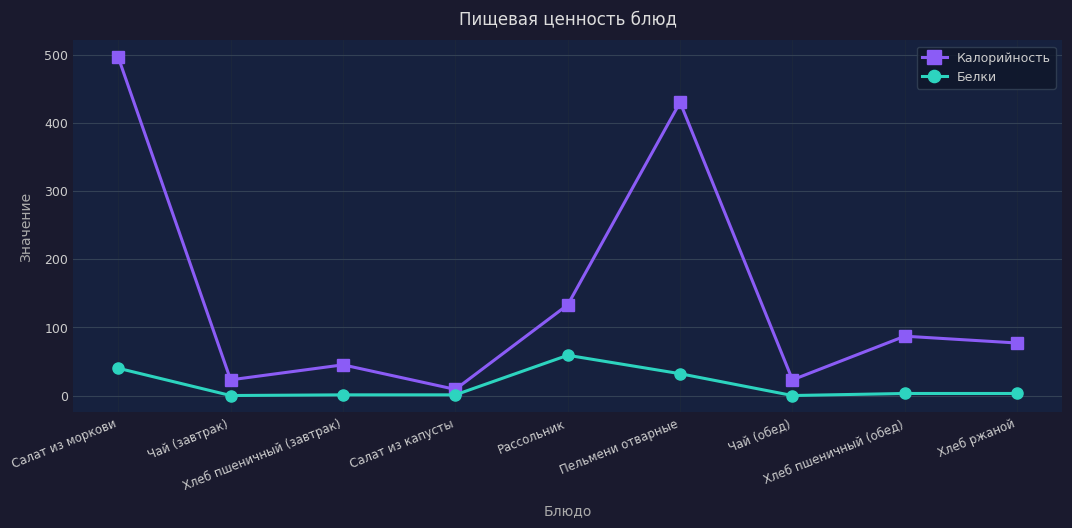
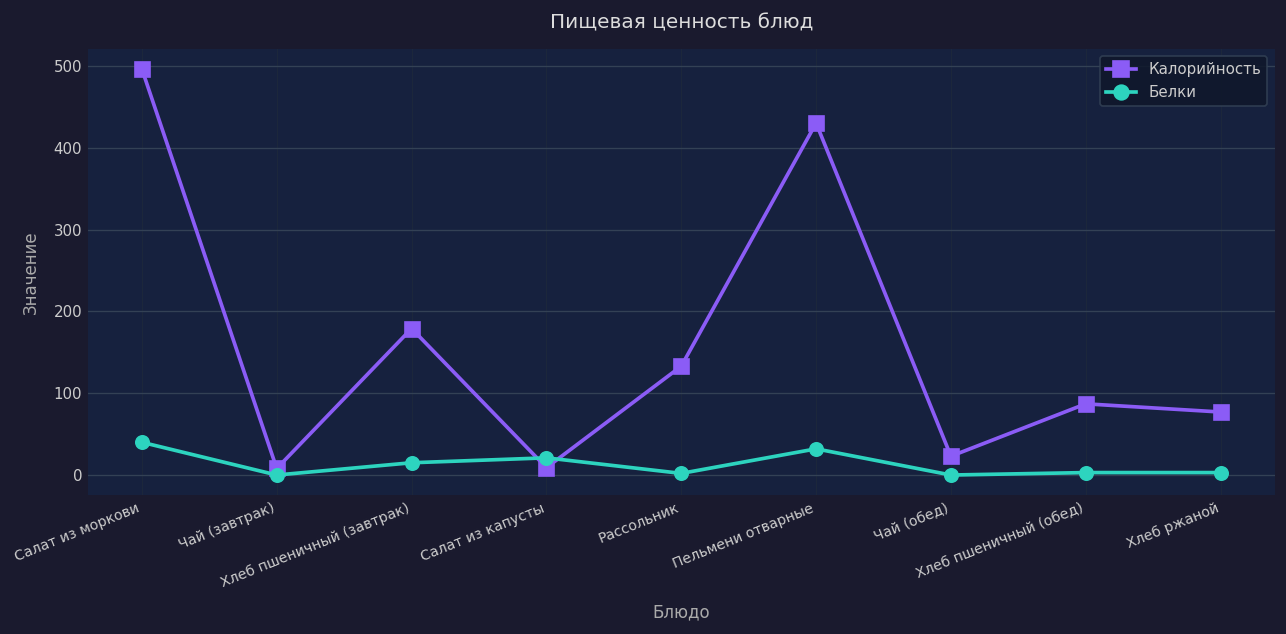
Калорийность, Чай (завтрак): 20 -> 10
Калорийность, Хлеб пшеничный (завтрак): 50 -> 180
Белки, Хлеб пшеничный (завтрак): 0 -> 20
Белки, Салат из капусты: 0 -> 20
Белки, Рассольник: 60 -> 0
